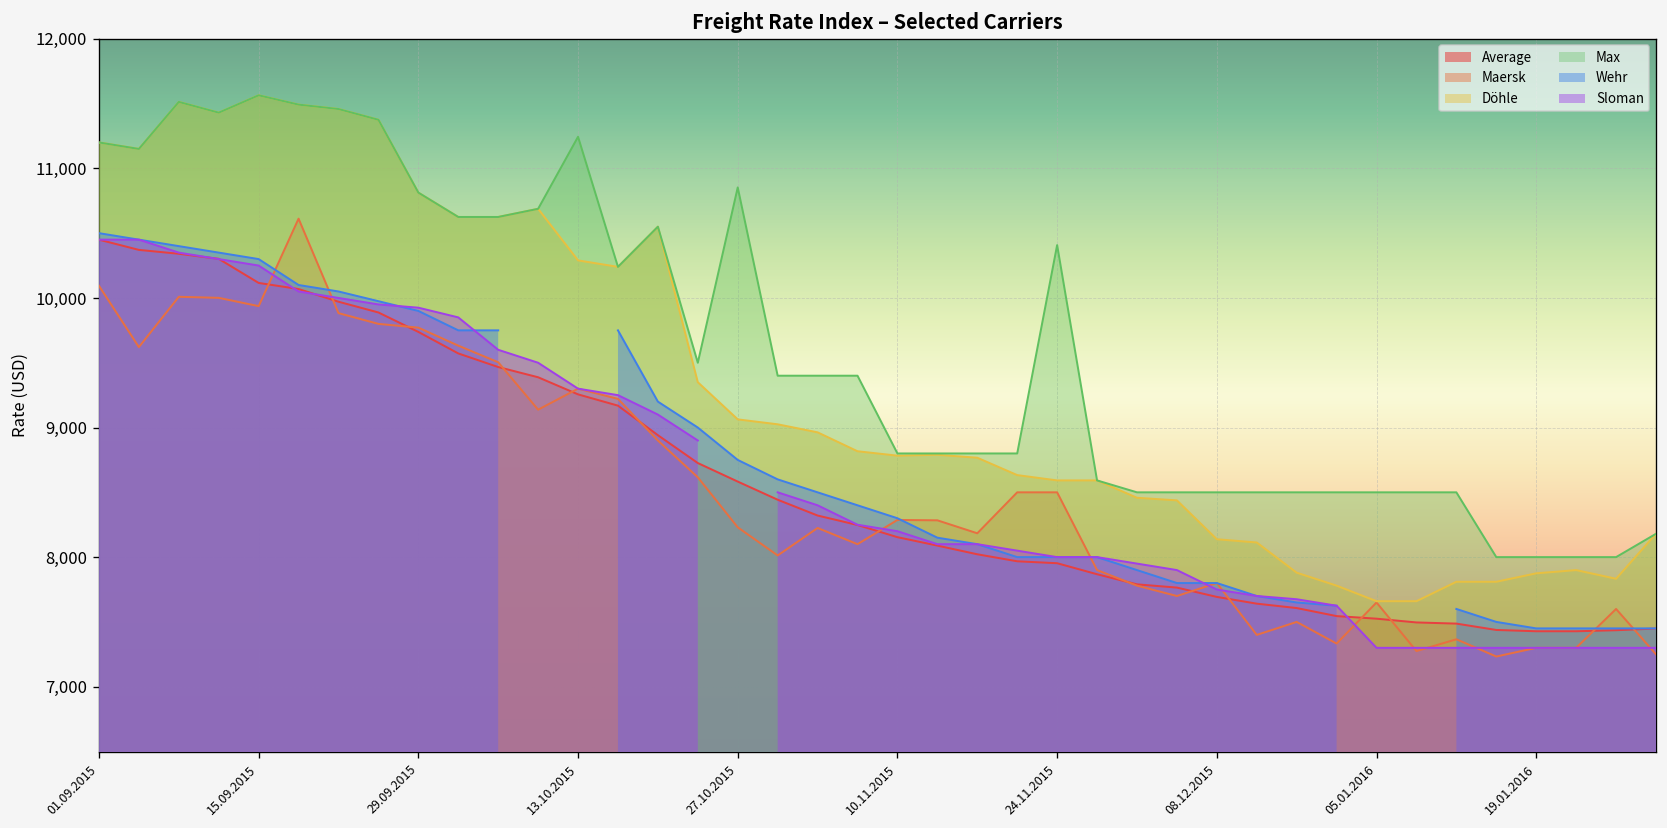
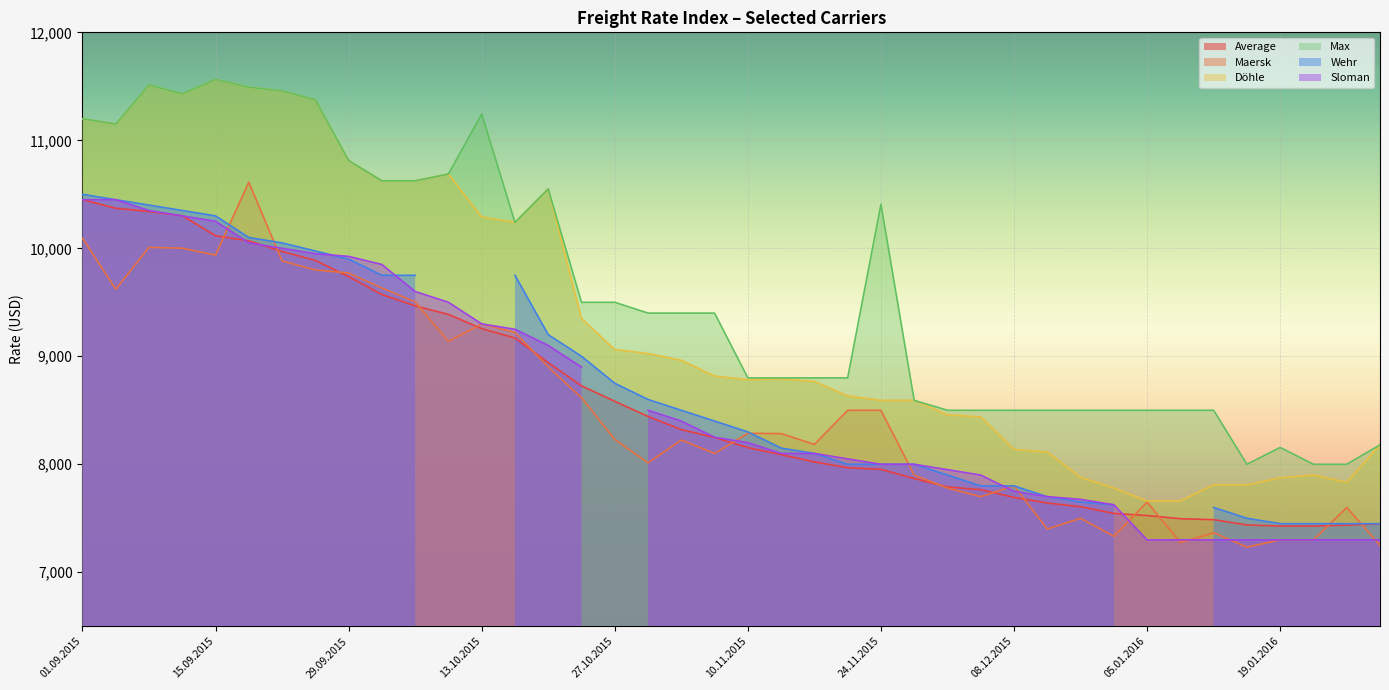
Max, 27.10.2015: 10,850 -> 9,500
Max, 19.01.2016: 8,000 -> 8,160
